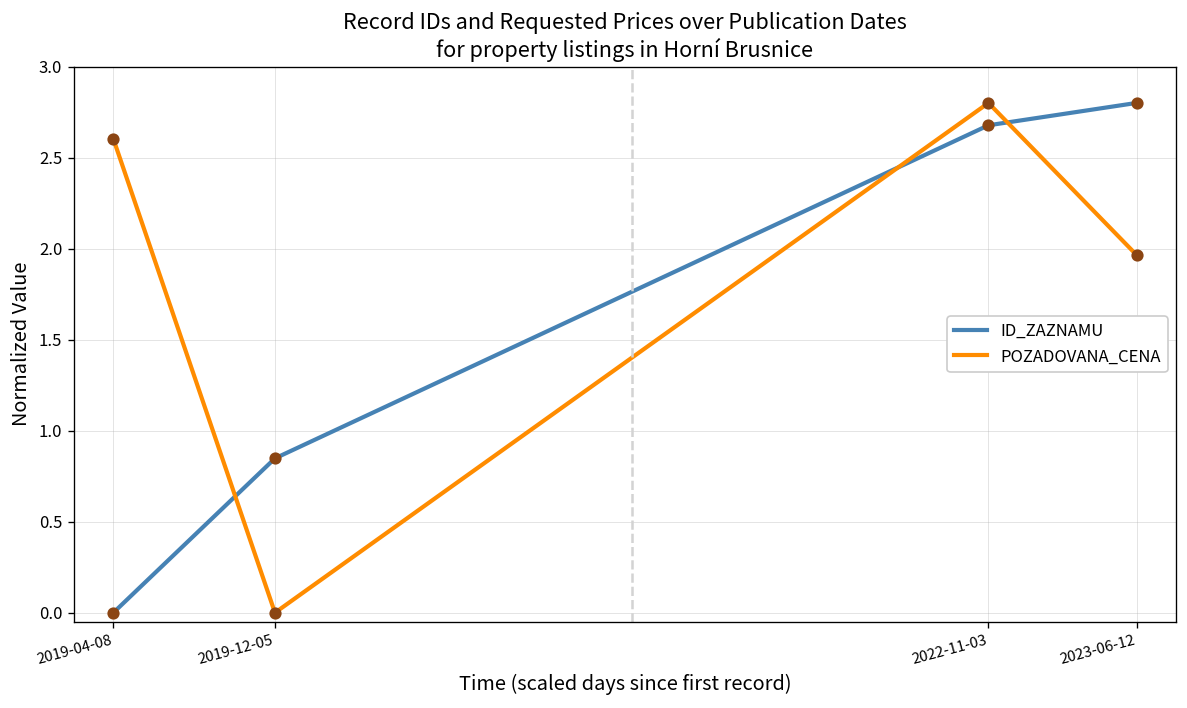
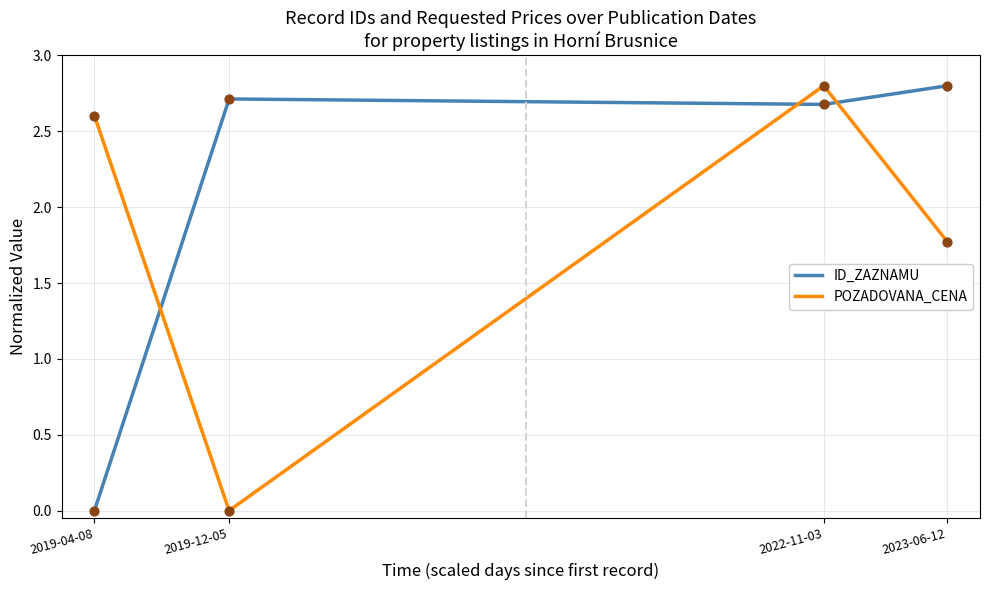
ID_ZAZNAMU, 2019-12-05: 0.85 -> 2.71
POZADOVANA_CENA, 2023-06-12: 1.96 -> 1.77
